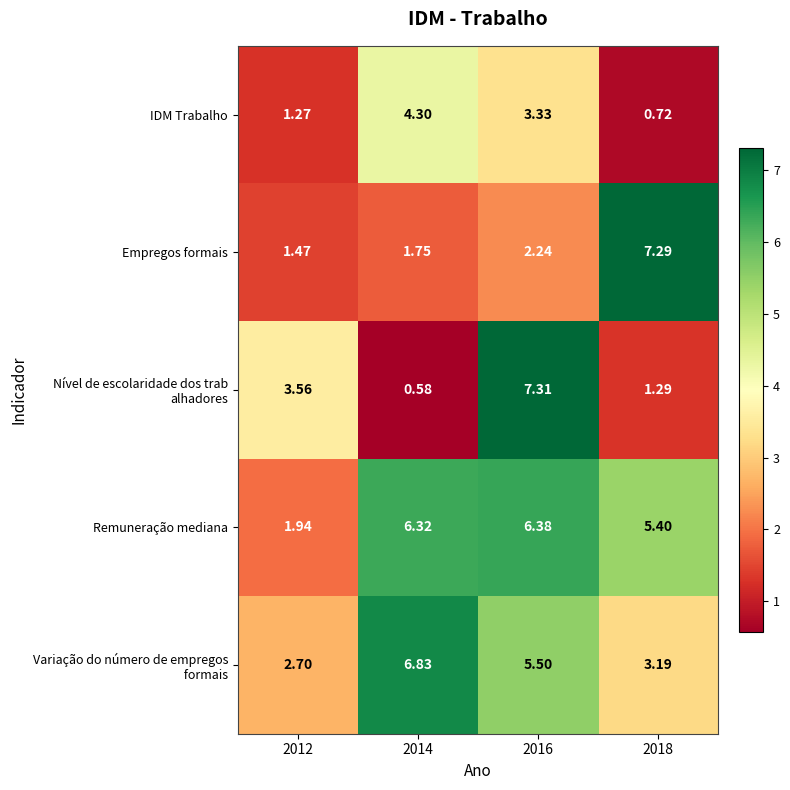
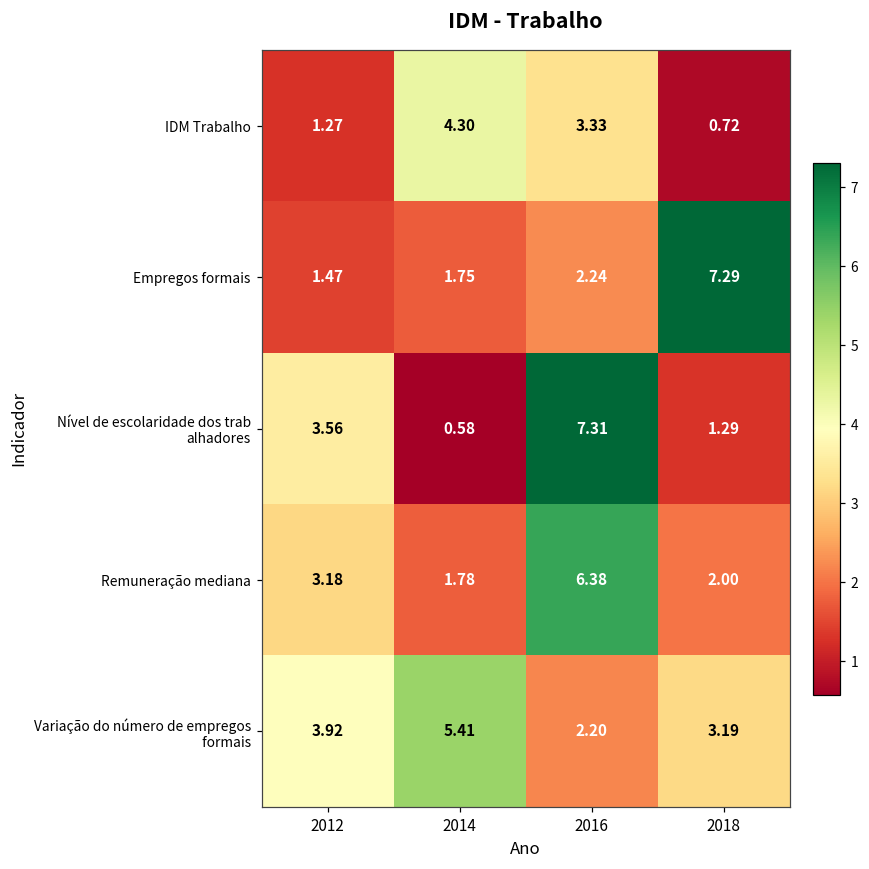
Remuneração mediana, 2012: 1.94 -> 3.18
Remuneração mediana, 2014: 6.32 -> 1.78
Remuneração mediana, 2018: 5.40 -> 2.00
Variação do número de empregos formais, 2012: 2.70 -> 3.92
Variação do número de empregos formais, 2014: 6.83 -> 5.41
Variação do número de empregos formais, 2016: 5.50 -> 2.20
